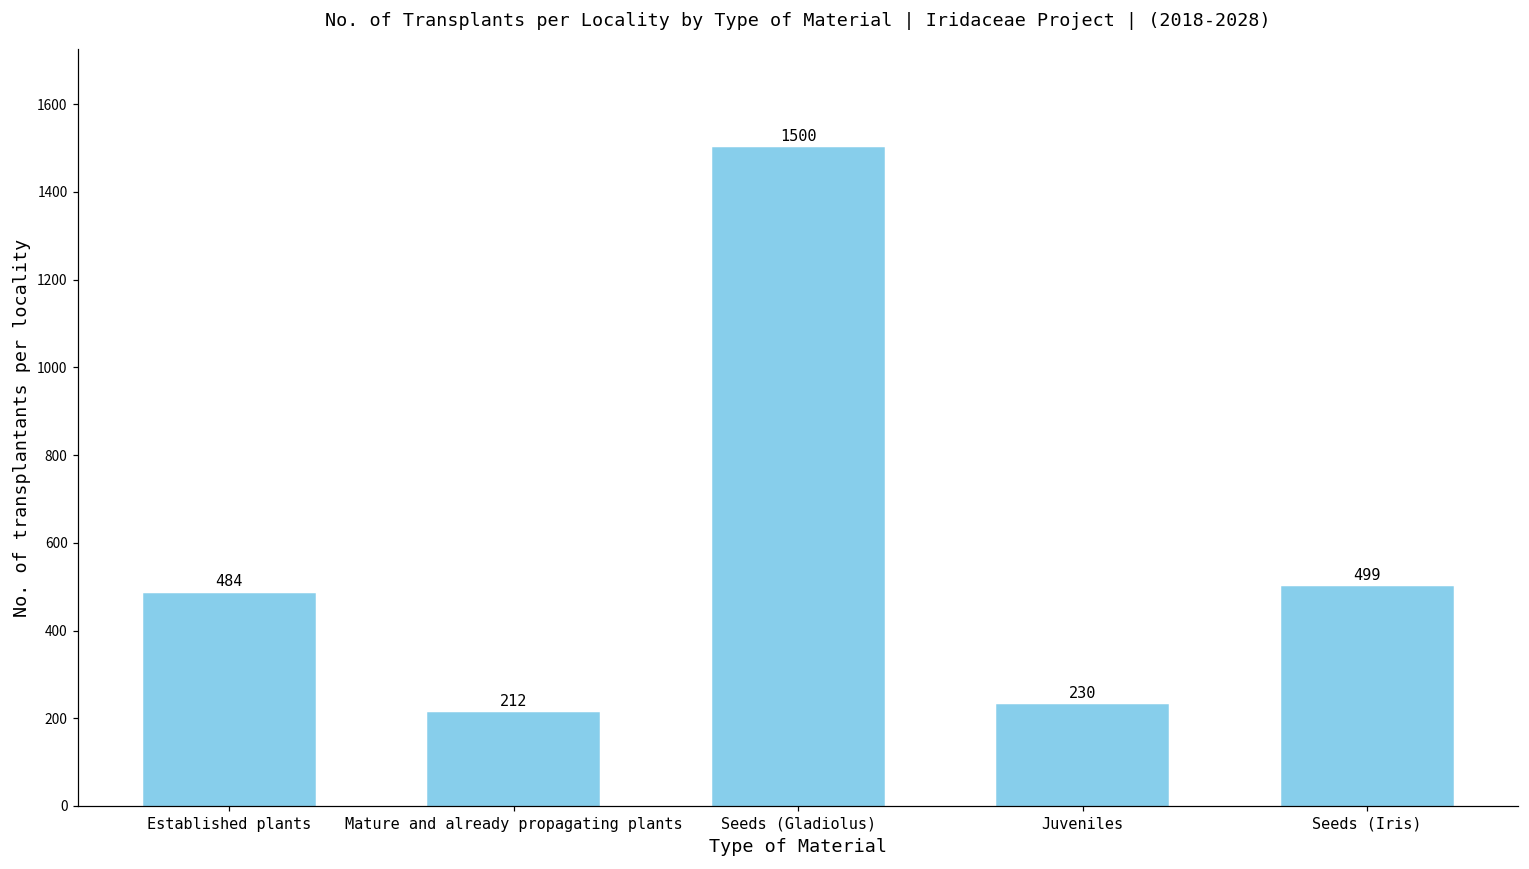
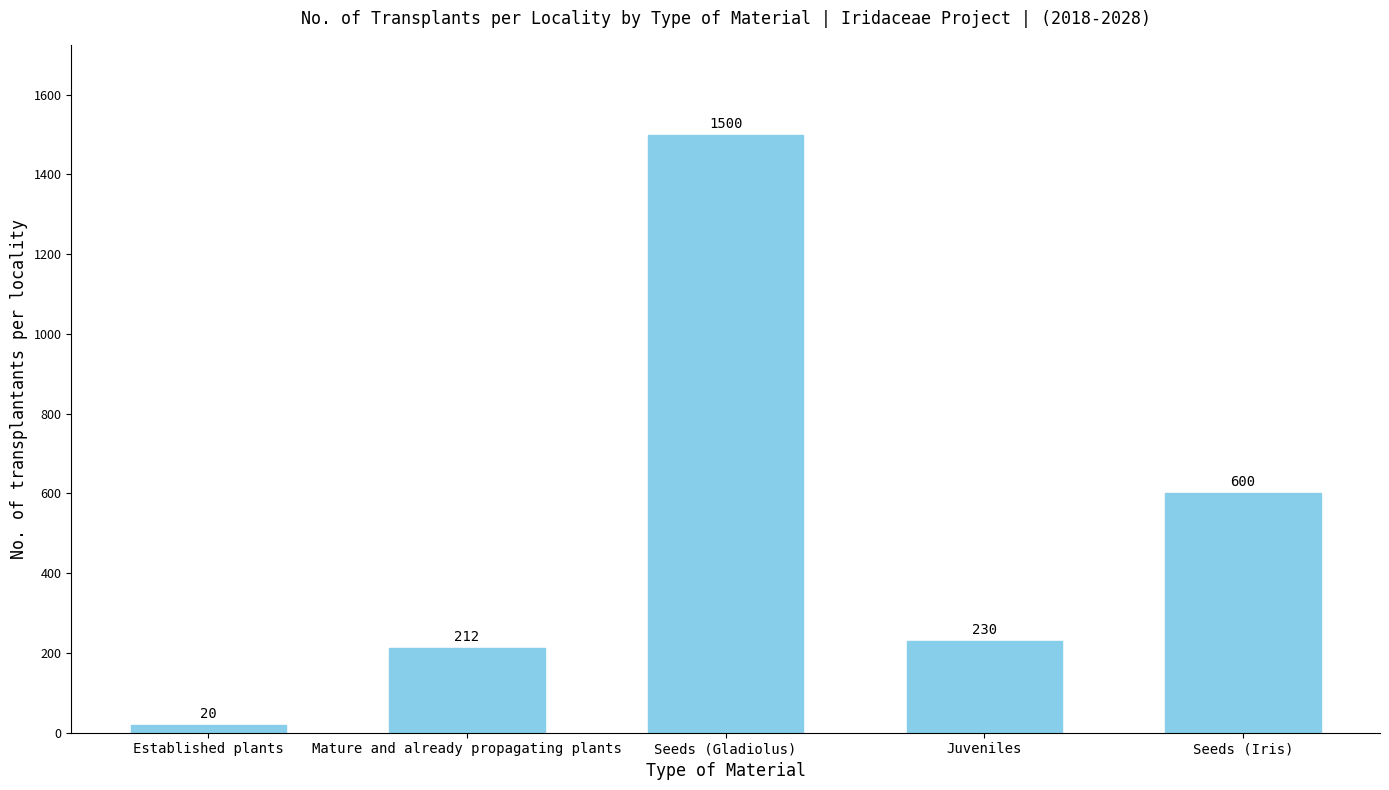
Established plants: 484 -> 20
Seeds (Iris): 499 -> 600
